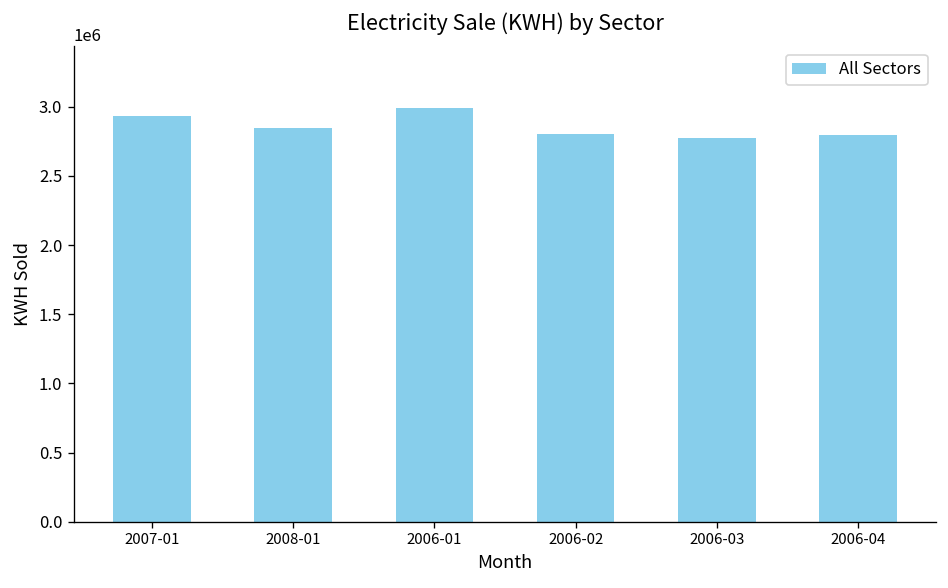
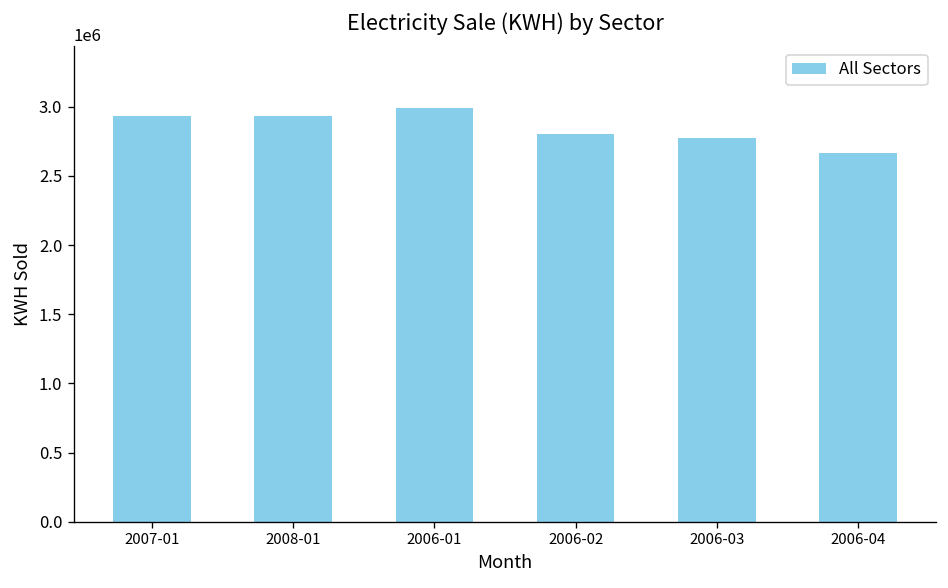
2008-01: 2840000 -> 2930000
2006-04: 2800000 -> 2670000
